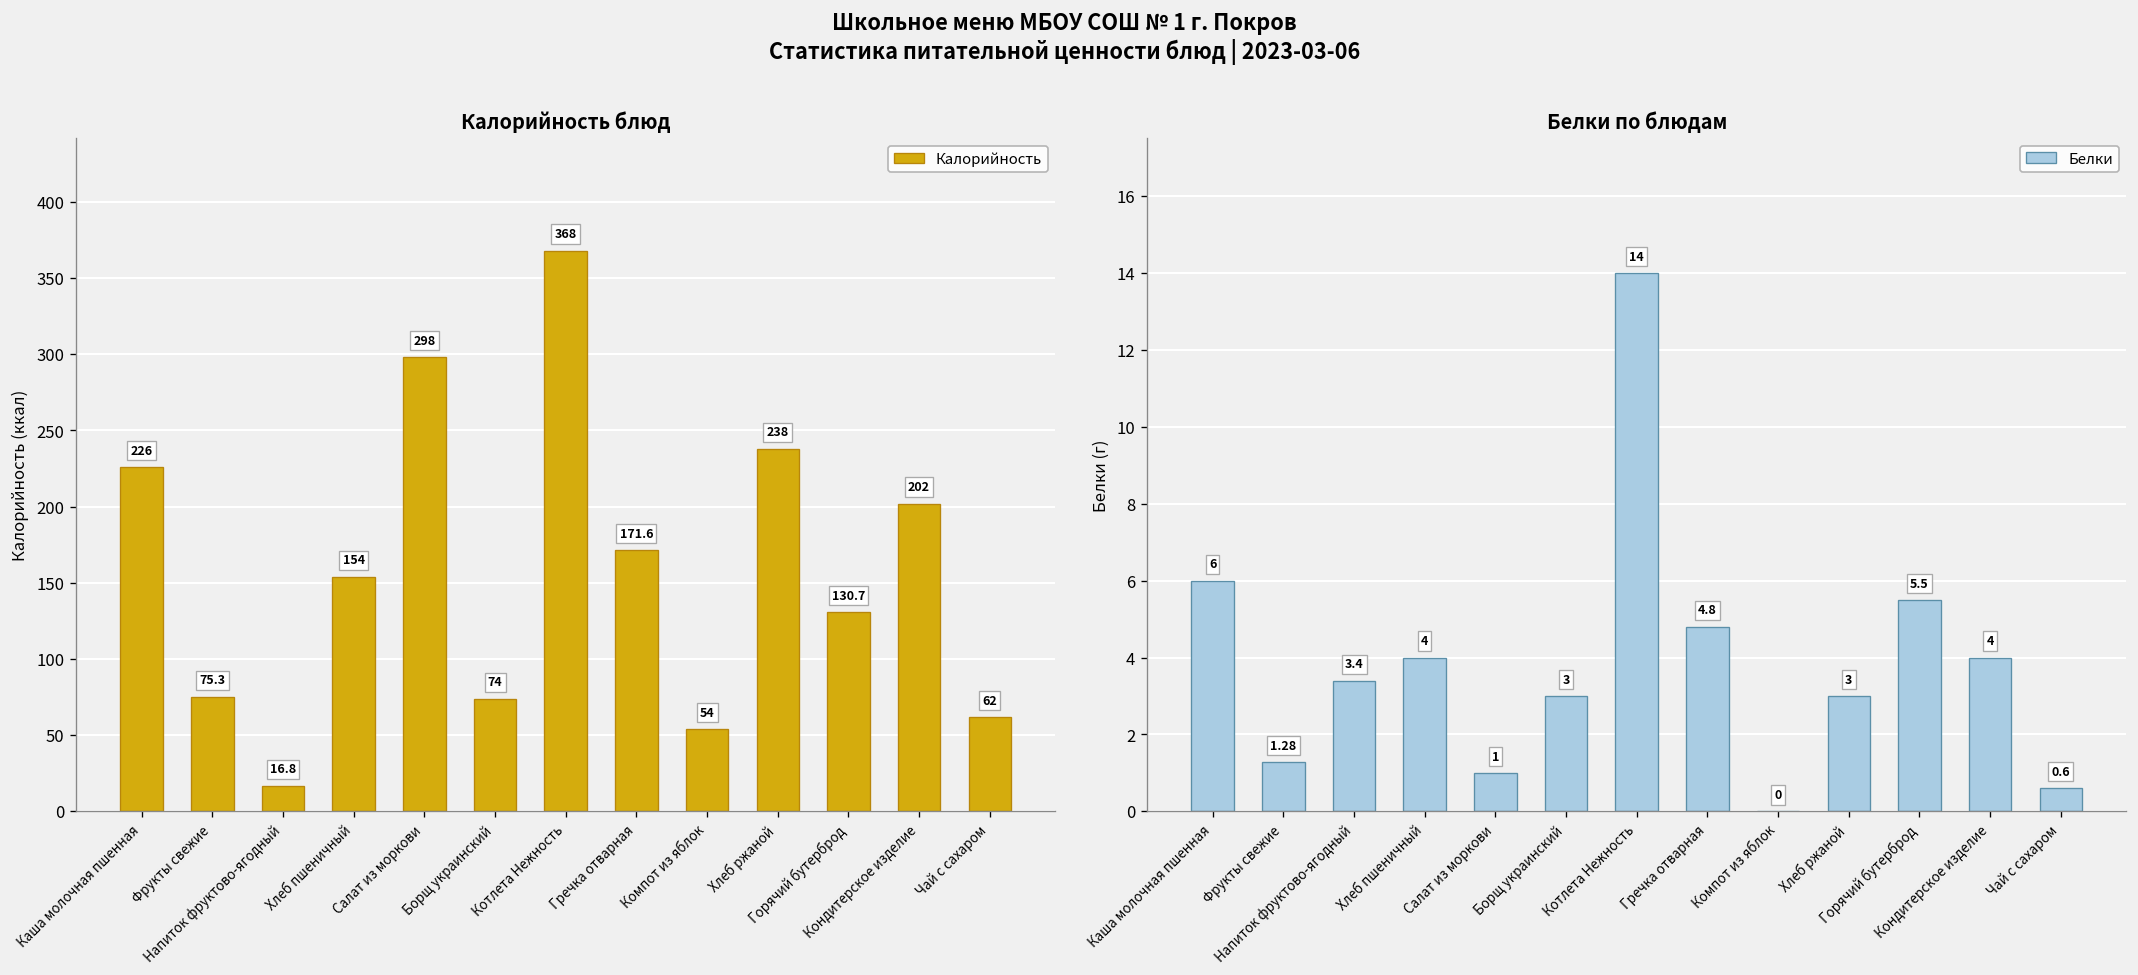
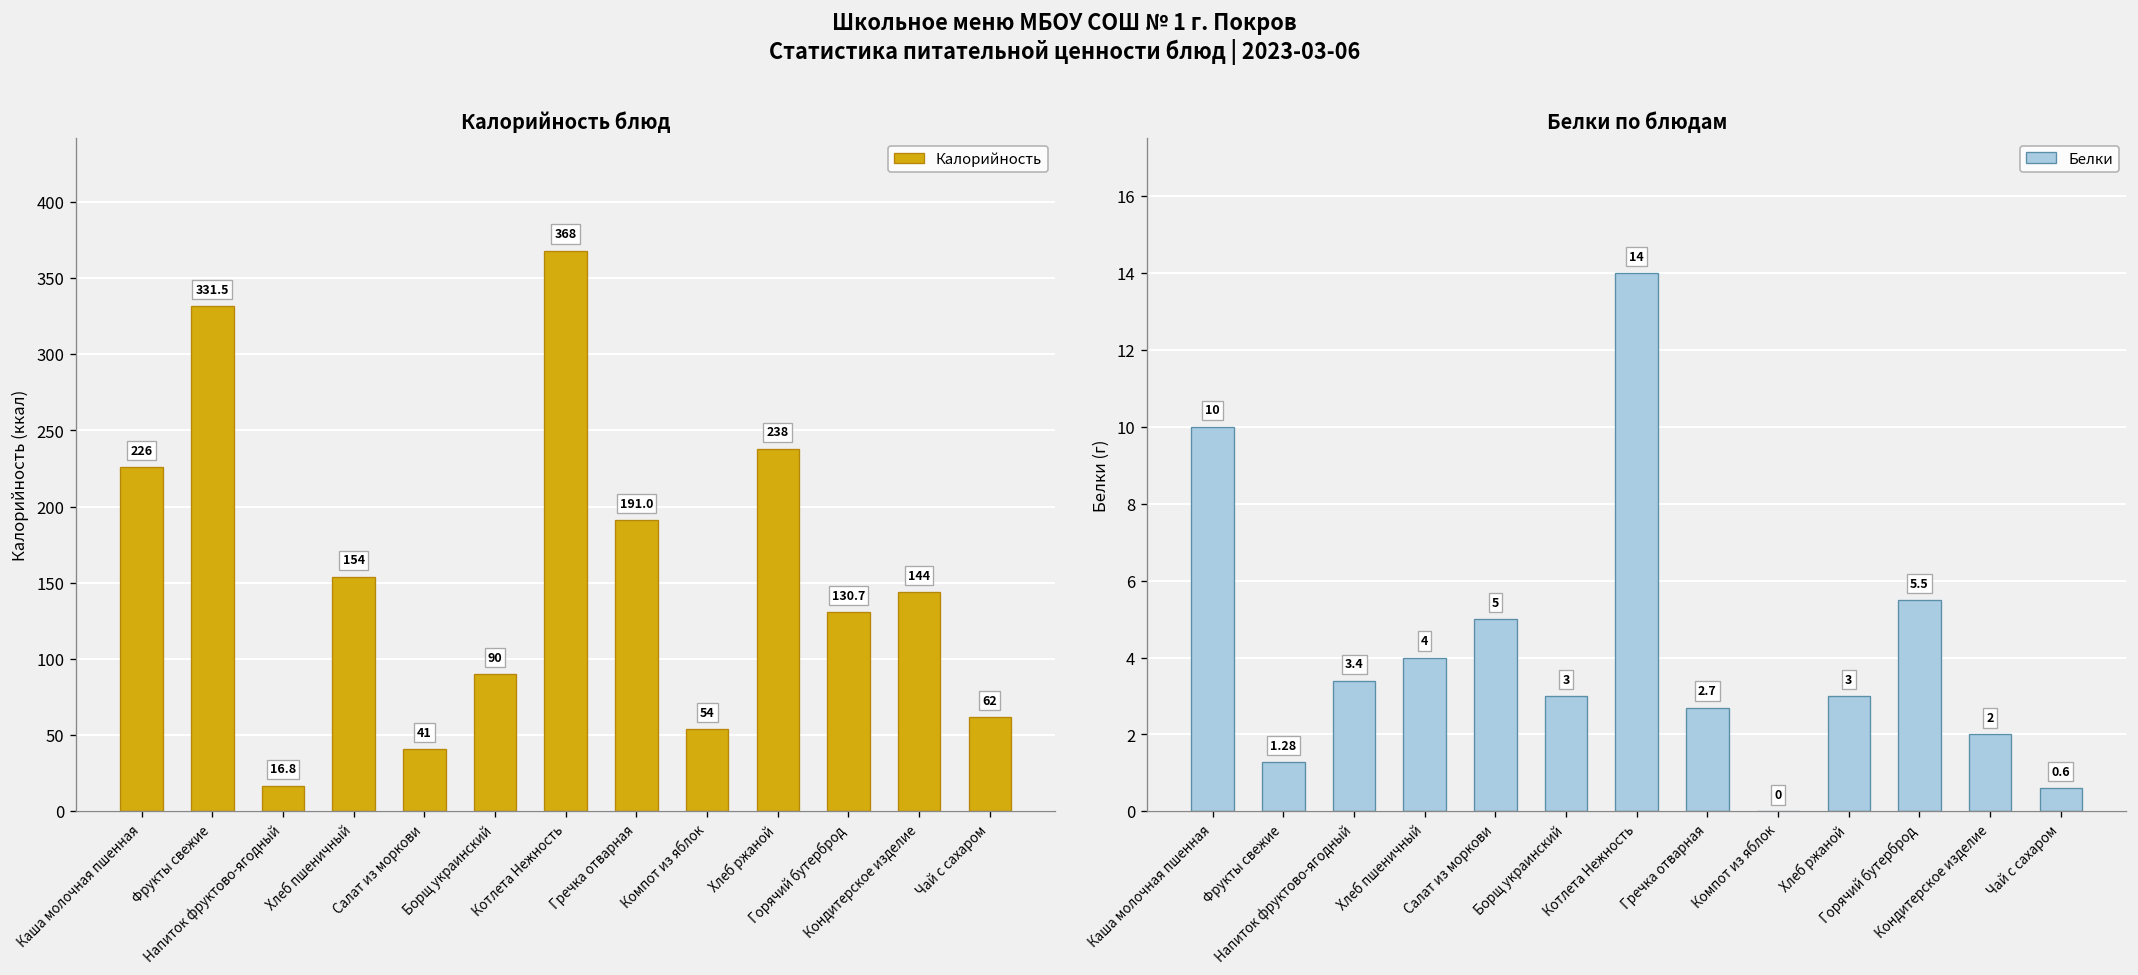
Калорийность блюд, Фрукты свежие: 75.3 -> 331.5
Калорийность блюд, Салат из моркови: 298 -> 41
Калорийность блюд, Борщ украинский: 74 -> 90
Калорийность блюд, Гречка отварная: 171.6 -> 191.0
Калорийность блюд, Кондитерское изделие: 202 -> 144
Белки по блюдам, Каша молочная пшенная: 6 -> 10
Белки по блюдам, Салат из моркови: 1 -> 5
Белки по блюдам, Гречка отварная: 4.8 -> 2.7
Белки по блюдам, Кондитерское изделие: 4 -> 2
